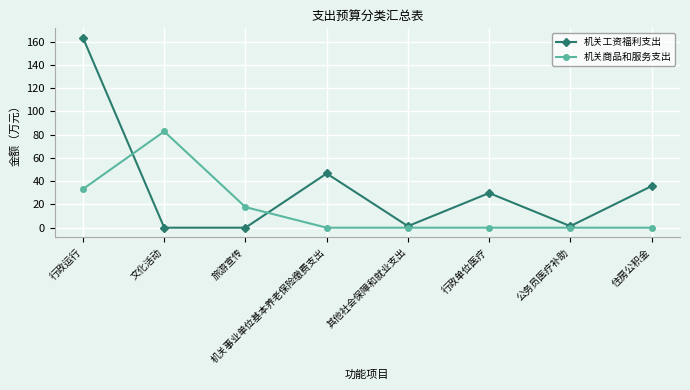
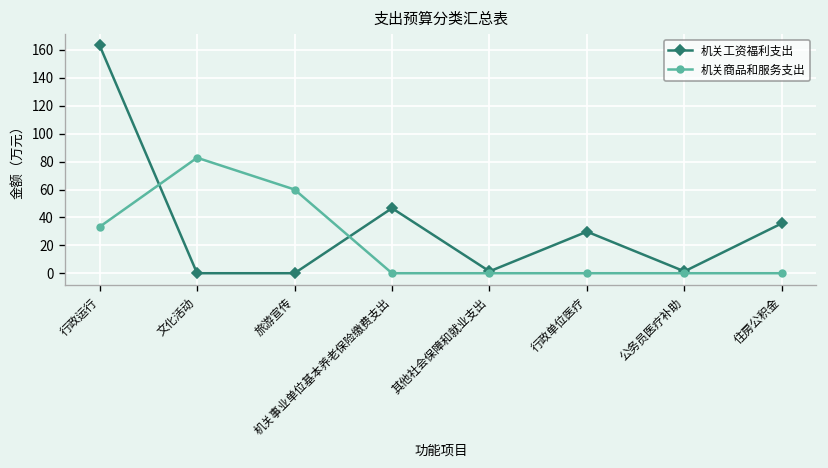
机关商品和服务支出, 旅游宣传: 18 -> 60
